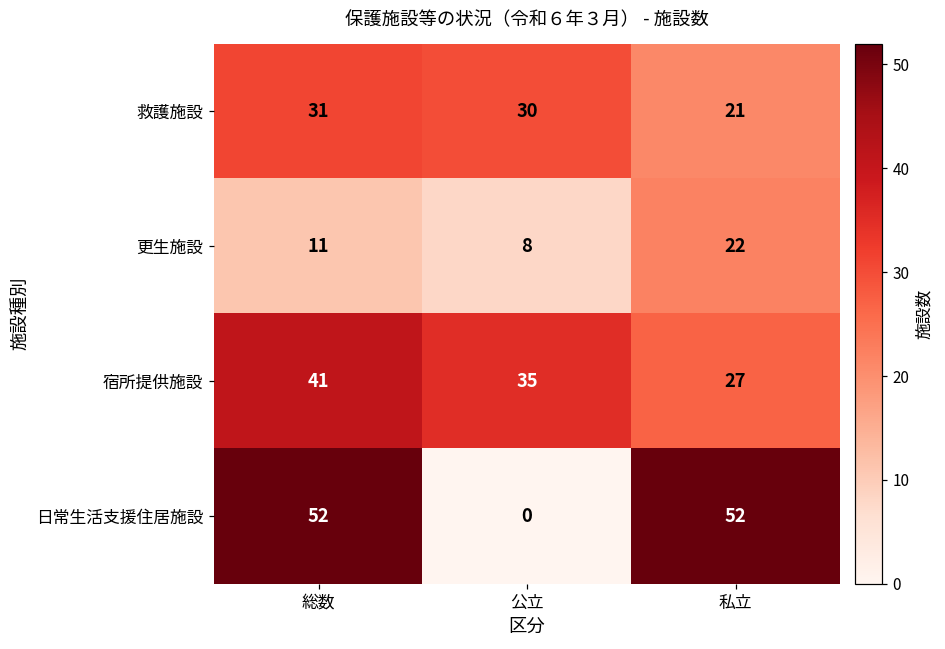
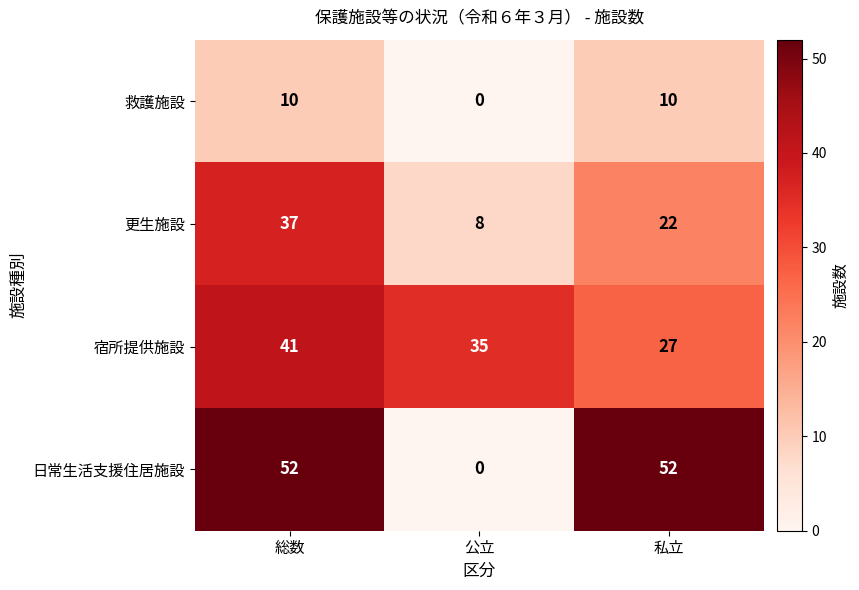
救護施設, 総数: 31 -> 10
救護施設, 公立: 30 -> 0
救護施設, 私立: 21 -> 10
更生施設, 総数: 11 -> 37
